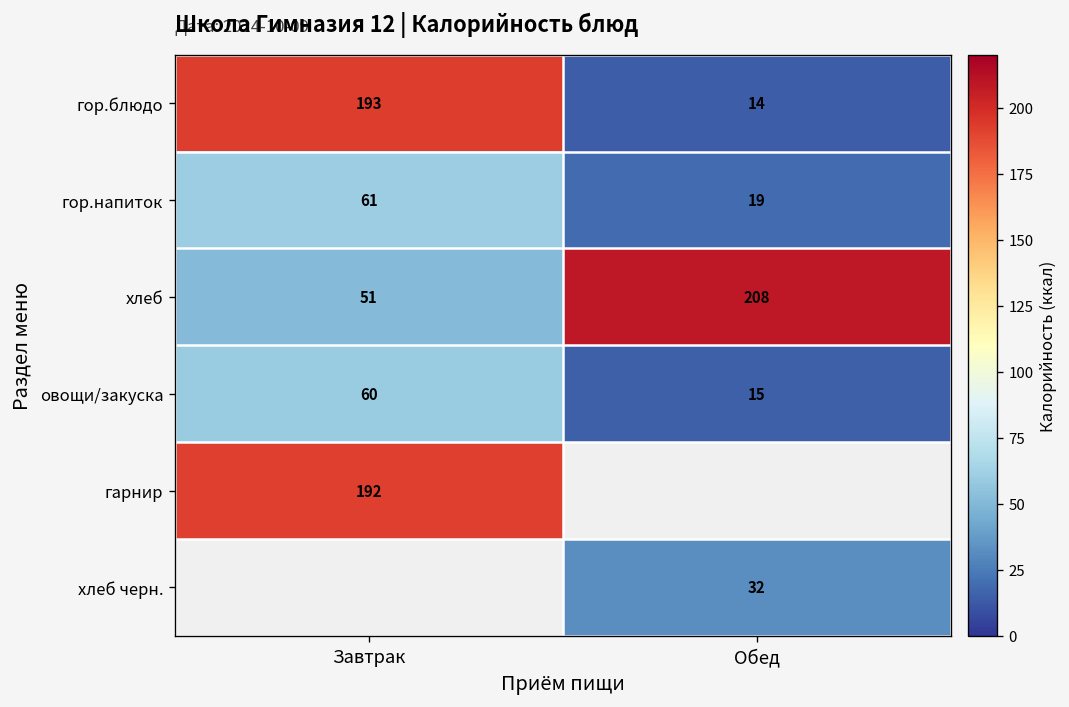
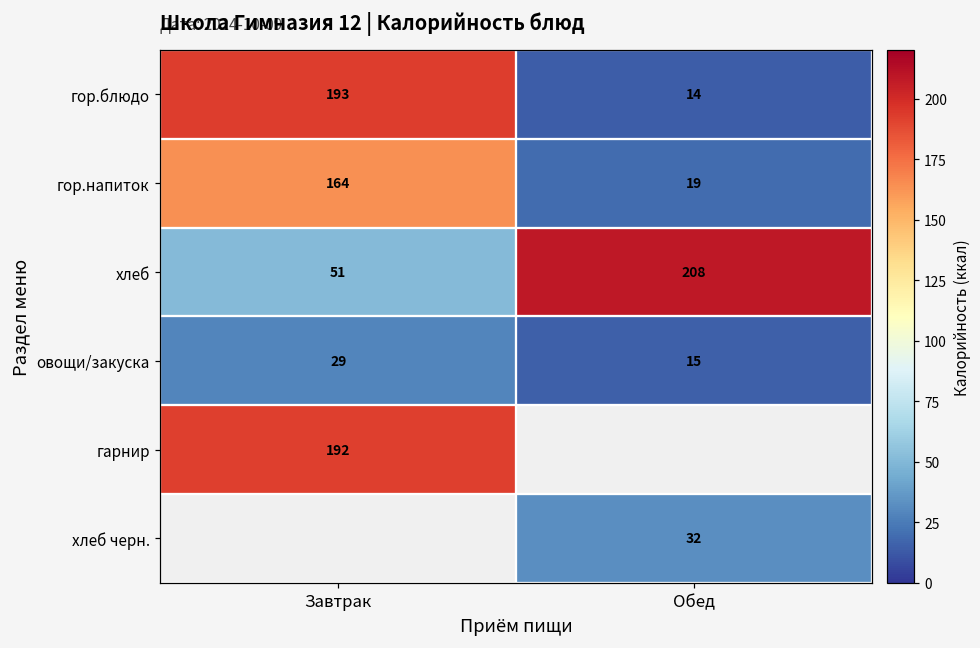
гор.напиток, Завтрак: 61 -> 164
овощи/закуска, Завтрак: 60 -> 29
